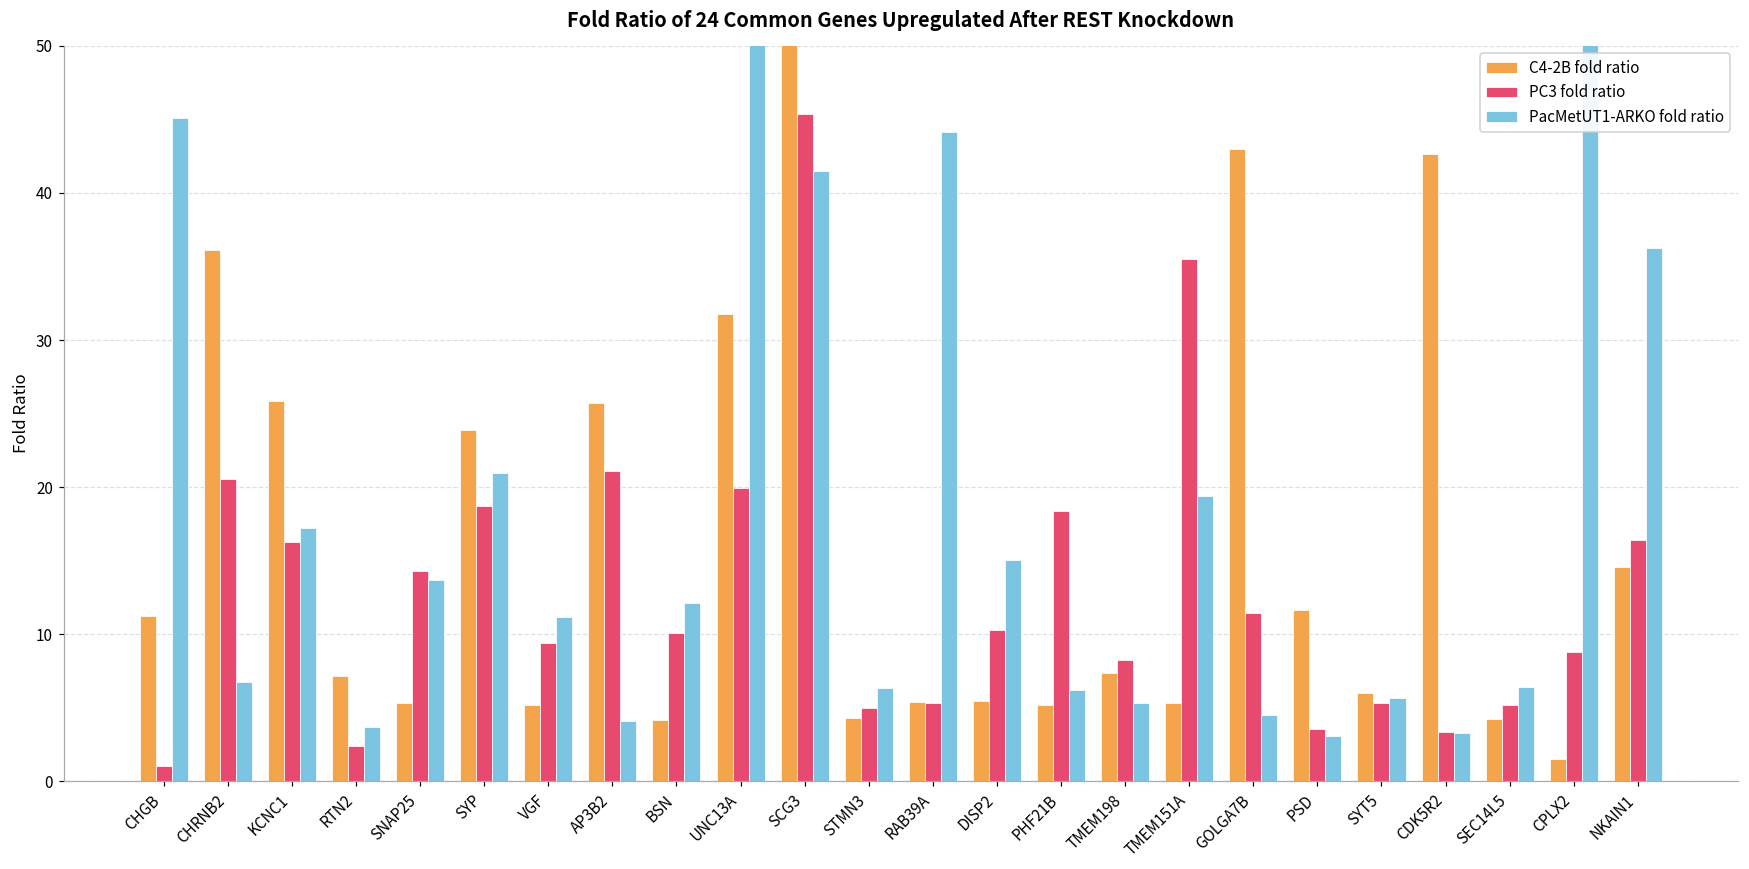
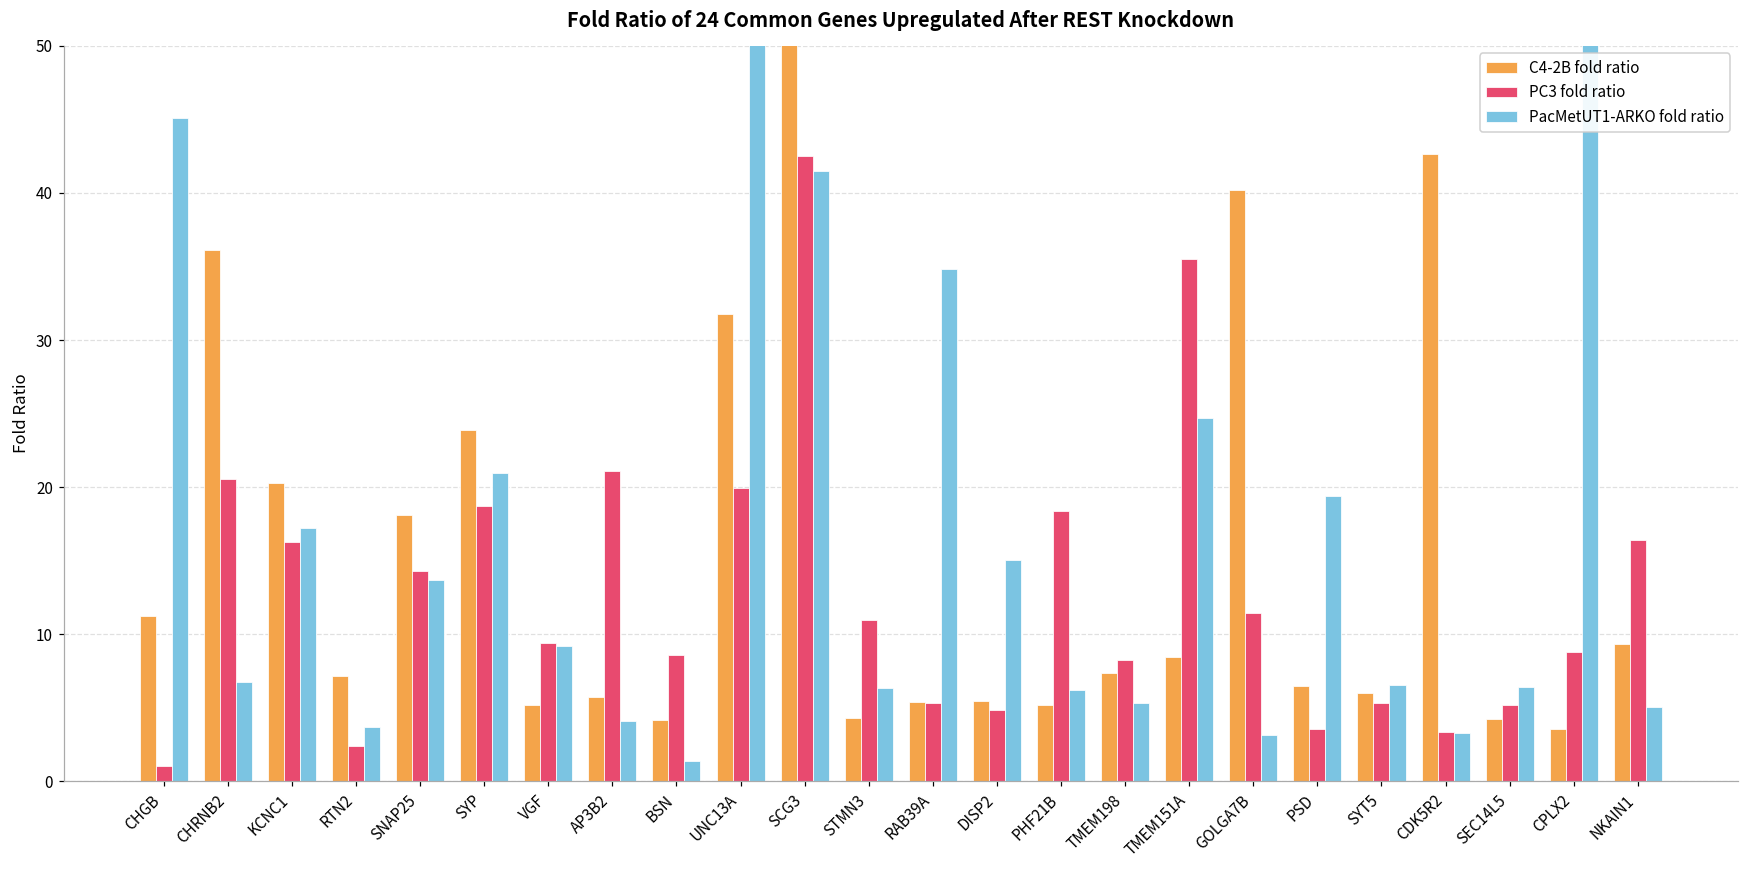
C4-2B fold ratio, KCNC1: 25.9 -> 20.3
C4-2B fold ratio, SNAP25: 5.3 -> 18.1
PacMetUT1-ARKO fold ratio, VGF: 11.2 -> 9.2
C4-2B fold ratio, AP3B2: 25.8 -> 5.8
PC3 fold ratio, BSN: 10.1 -> 8.6
PacMetUT1-ARKO fold ratio, BSN: 12.1 -> 1.4
PC3 fold ratio, SCG3: 45.3 -> 42.5
PC3 fold ratio, STMN3: 5.0 -> 11.0
PacMetUT1-ARKO fold ratio, RAB39A: 44.2 -> 34.8
PC3 fold ratio, DISP2: 10.3 -> 4.8
C4-2B fold ratio, TMEM151A: 5.3 -> 8.4
PacMetUT1-ARKO fold ratio, TMEM151A: 19.4 -> 24.7
C4-2B fold ratio, GOLGA7B: 43.0 -> 40.2
PacMetUT1-ARKO fold ratio, GOLGA7B: 4.5 -> 3.1
C4-2B fold ratio, PSD: 11.6 -> 6.5
PacMetUT1-ARKO fold ratio, PSD: 3.1 -> 19.4
PacMetUT1-ARKO fold ratio, SYT5: 5.7 -> 6.6
C4-2B fold ratio, CPLX2: 1.6 -> 3.6
C4-2B fold ratio, NKAIN1: 14.6 -> 9.3
PacMetUT1-ARKO fold ratio, NKAIN1: 36.2 -> 5.0
